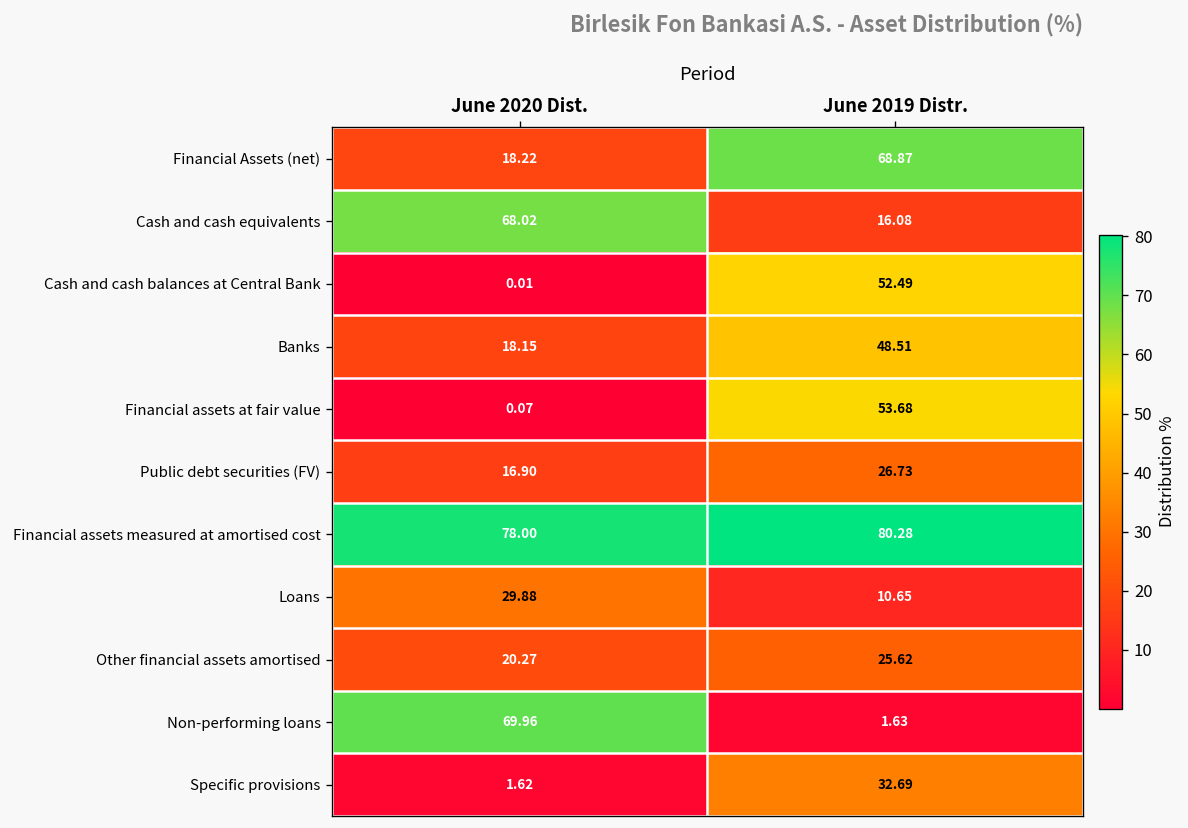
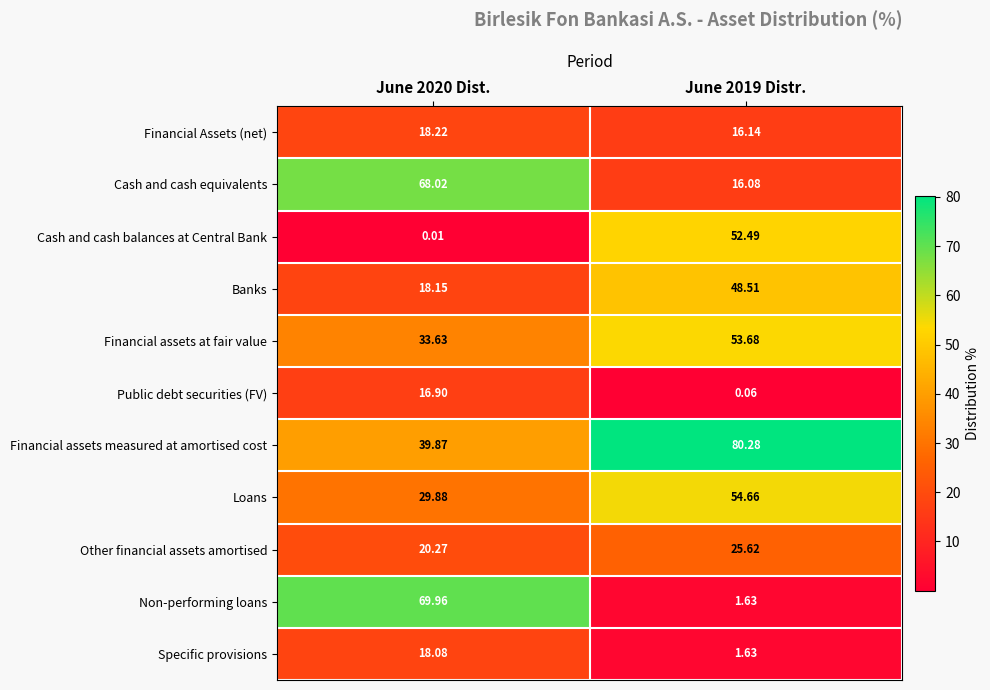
Financial Assets (net), June 2019 Distr.: 68.87 -> 16.14
Financial assets at fair value, June 2020 Dist.: 0.07 -> 33.63
Public debt securities (FV), June 2019 Distr.: 26.73 -> 0.06
Financial assets measured at amortised cost, June 2020 Dist.: 78.00 -> 39.87
Loans, June 2019 Distr.: 10.65 -> 54.66
Specific provisions, June 2020 Dist.: 1.62 -> 18.08
Specific provisions, June 2019 Distr.: 32.69 -> 1.63
